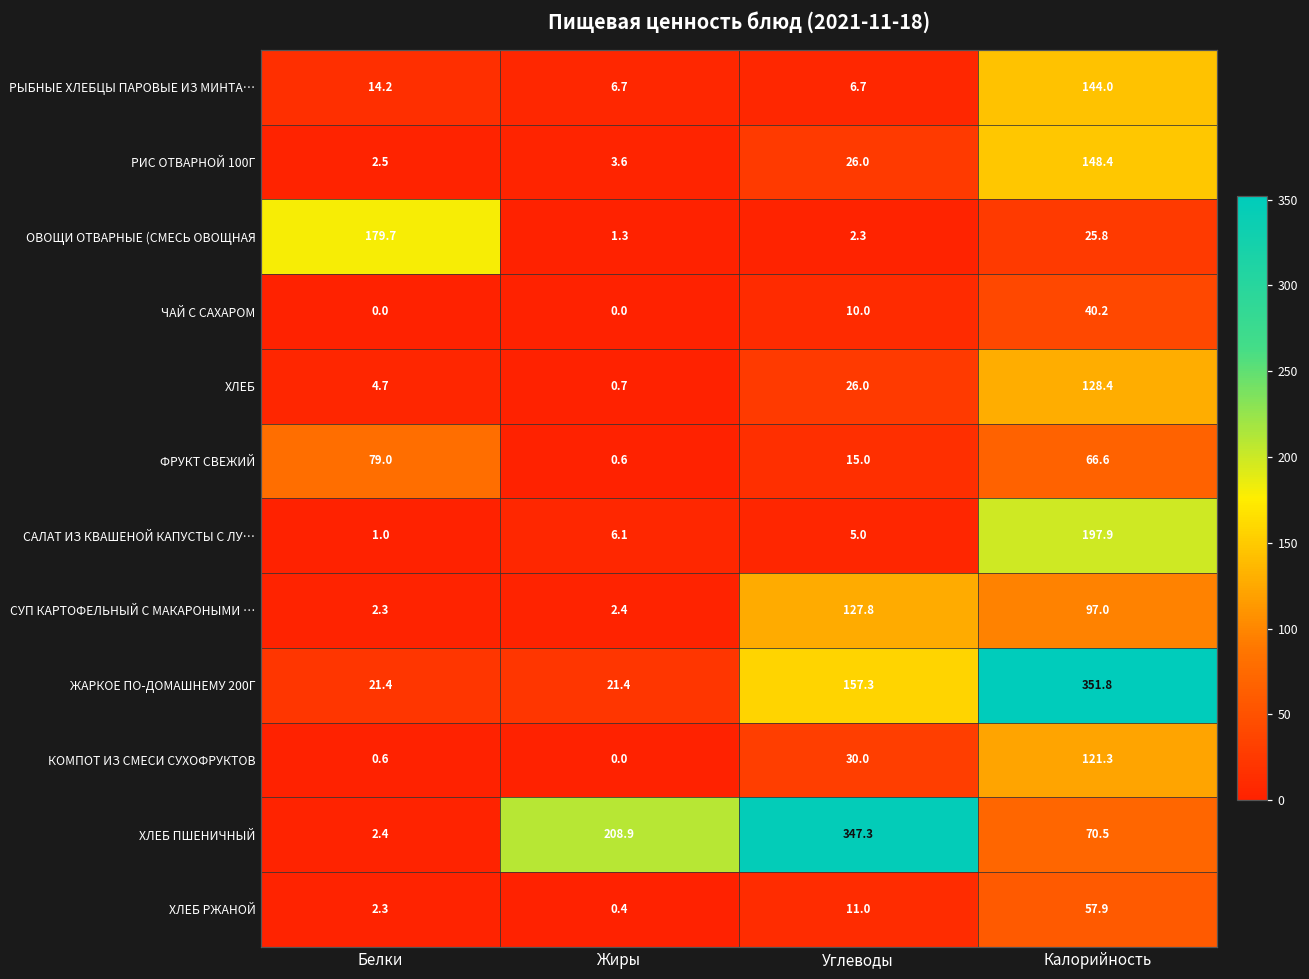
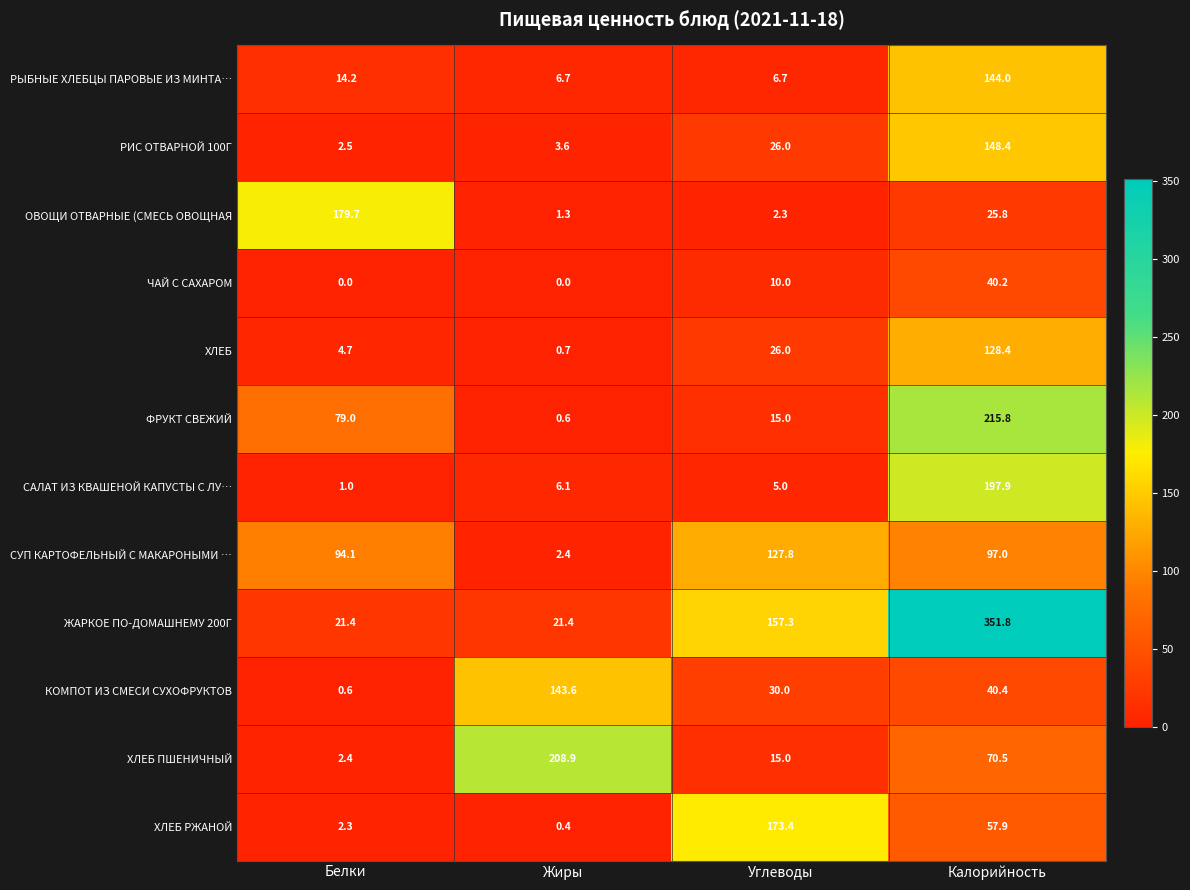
ФРУКТ СВЕЖИЙ, Калорийность: 66.6 -> 215.8
СУП КАРТОФЕЛЬНЫЙ С МАКАРОНЫМИ …, Белки: 2.3 -> 94.1
КОМПОТ ИЗ СМЕСИ СУХОФРУКТОВ, Жиры: 0.0 -> 143.6
КОМПОТ ИЗ СМЕСИ СУХОФРУКТОВ, Калорийность: 121.3 -> 40.4
ХЛЕБ ПШЕНИЧНЫЙ, Углеводы: 347.3 -> 15.0
ХЛЕБ РЖАНОЙ, Углеводы: 11.0 -> 173.4
